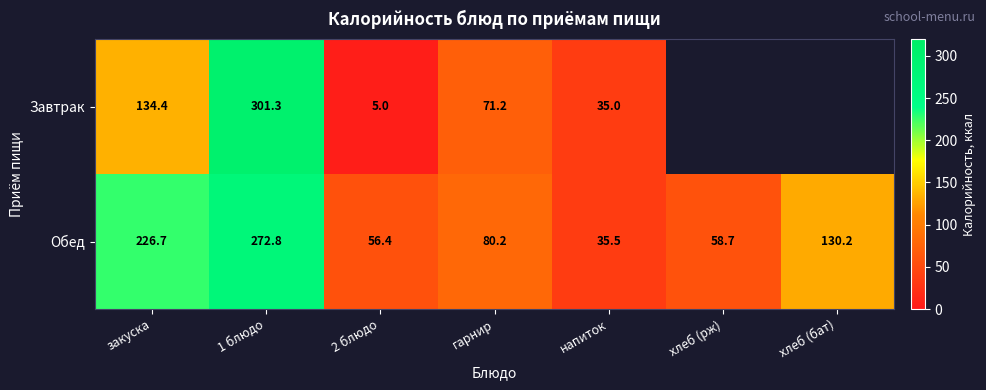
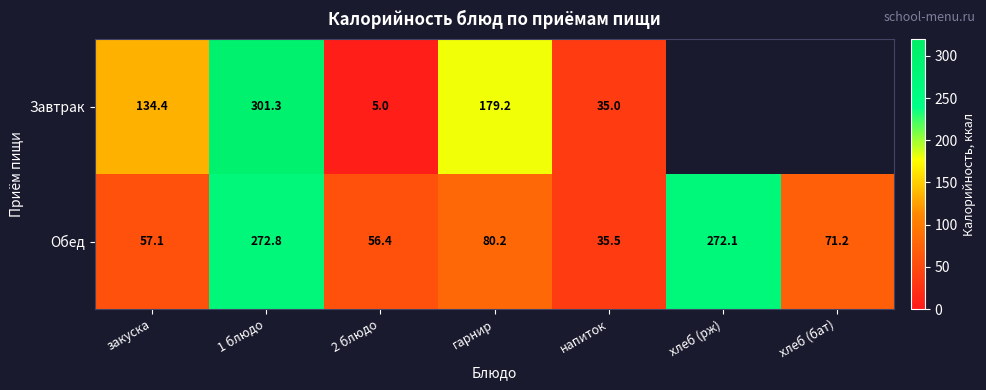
Завтрак, гарнир: 71.2 -> 179.2
Обед, закуска: 226.7 -> 57.1
Обед, хлеб (рж): 58.7 -> 272.1
Обед, хлеб (бат): 130.2 -> 71.2
